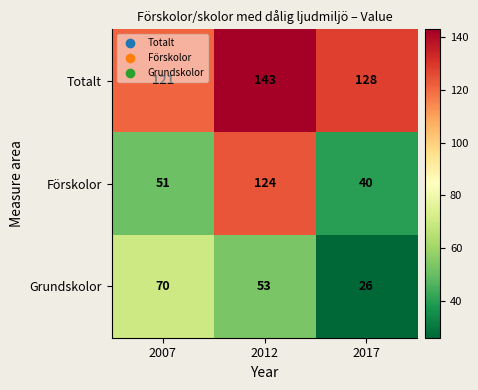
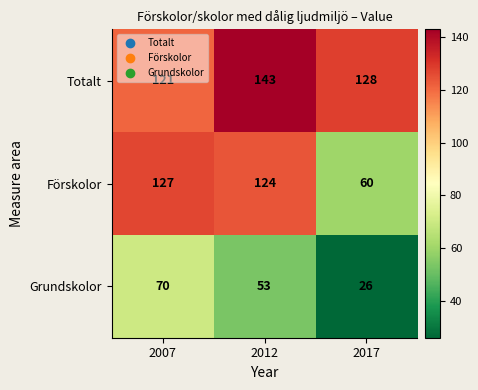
Förskolor, 2007: 51 -> 127
Förskolor, 2017: 40 -> 60
